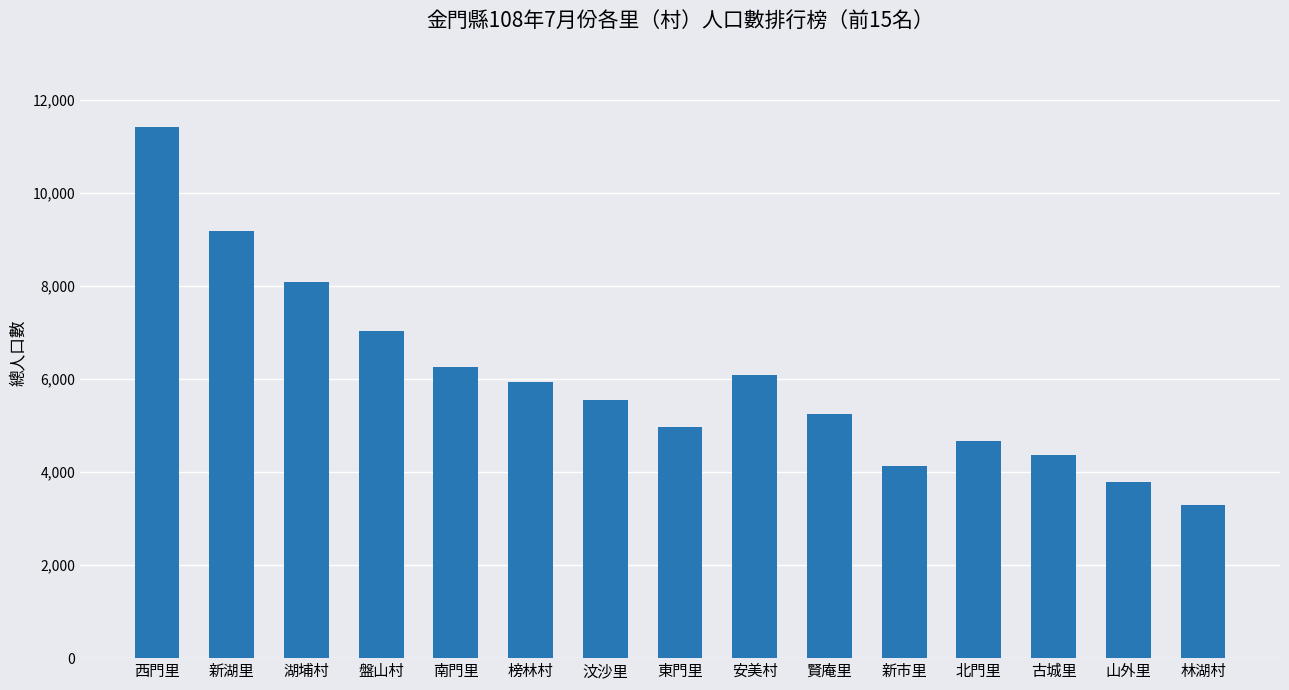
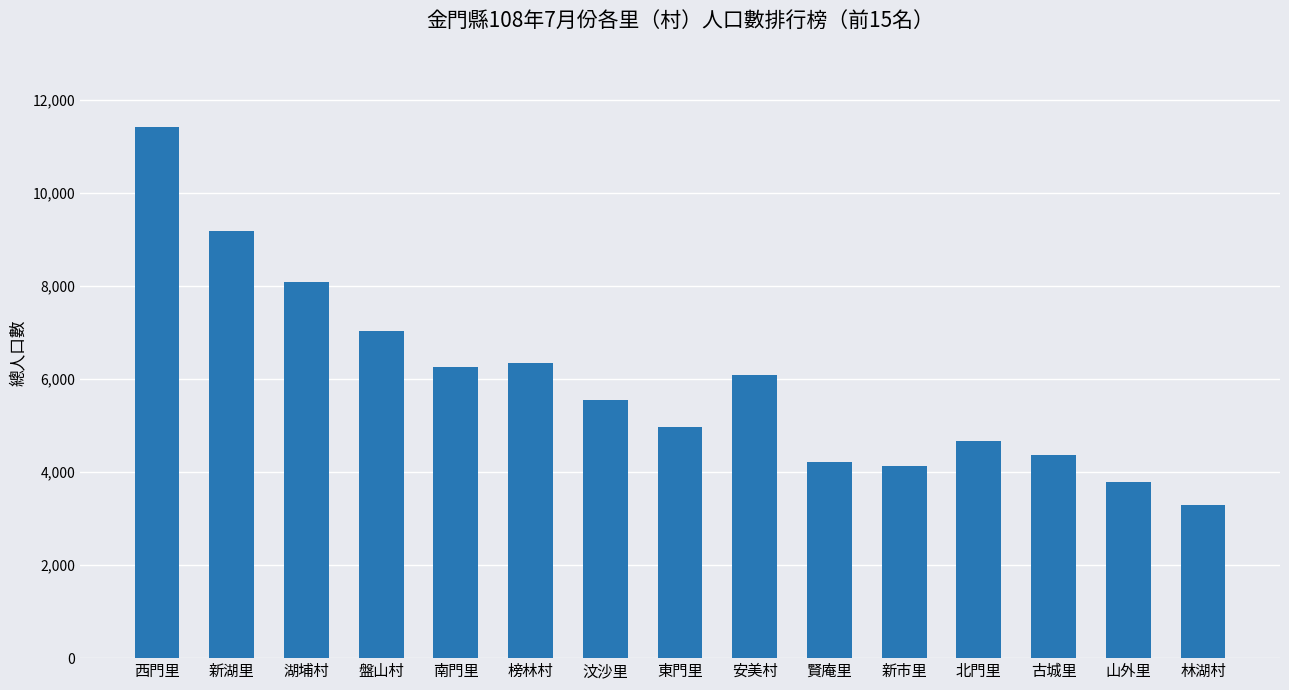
榜林村: 5,900 -> 6,300
賢庵里: 5,300 -> 4,200
